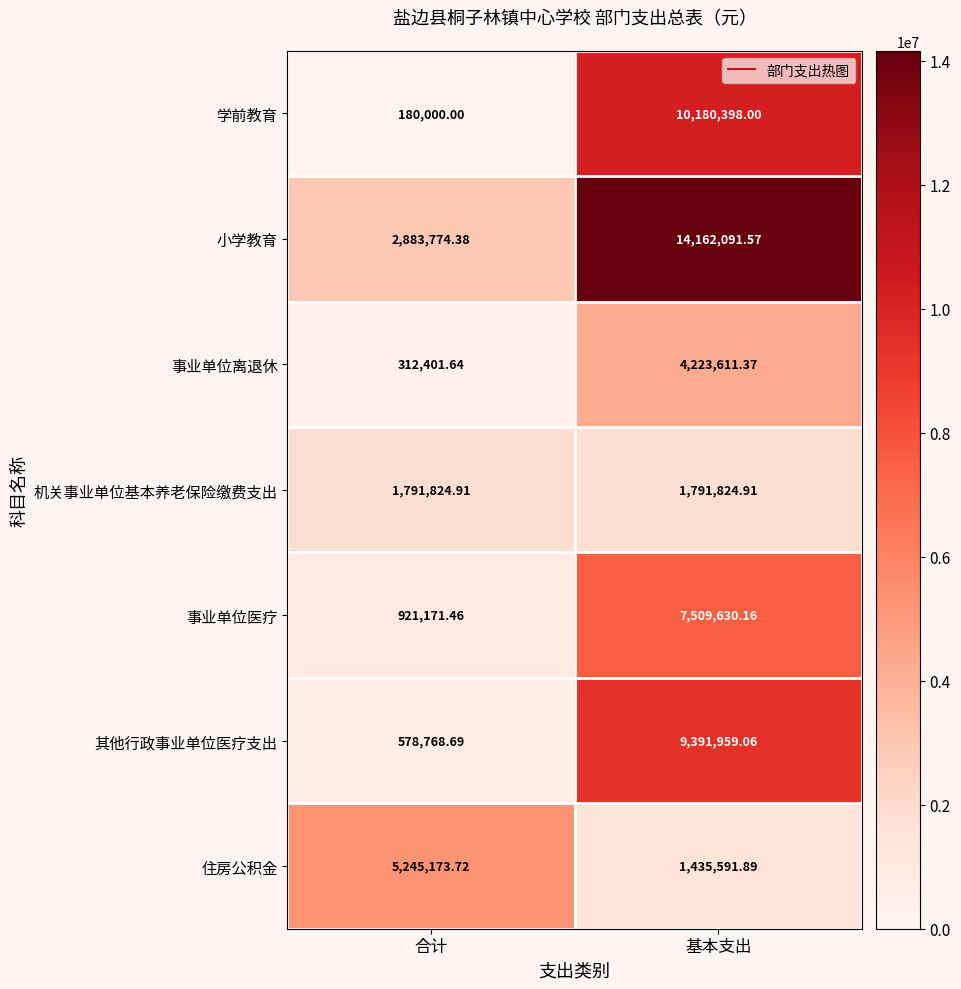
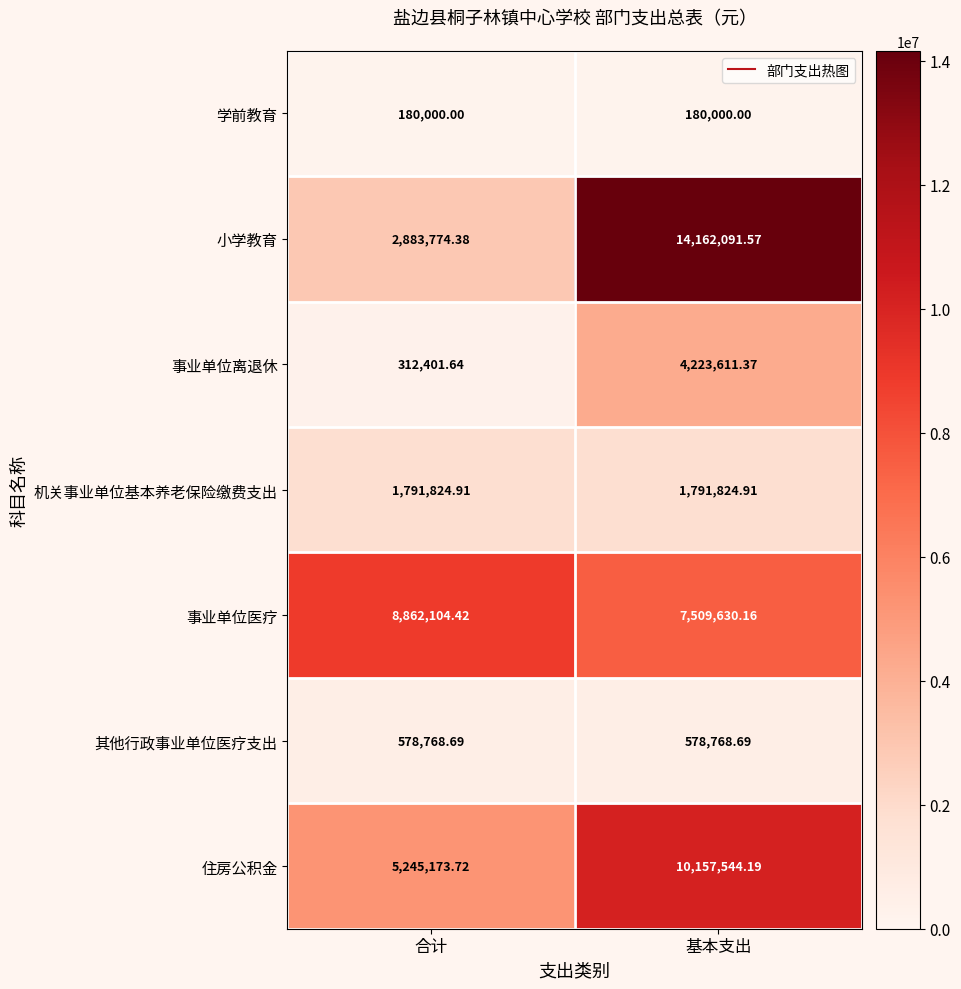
学前教育, 基本支出: 10,180,398.00 -> 180,000.00
事业单位医疗, 合计: 921,171.46 -> 8,862,104.42
其他行政事业单位医疗支出, 基本支出: 9,391,959.06 -> 578,768.69
住房公积金, 基本支出: 1,435,591.89 -> 10,157,544.19
